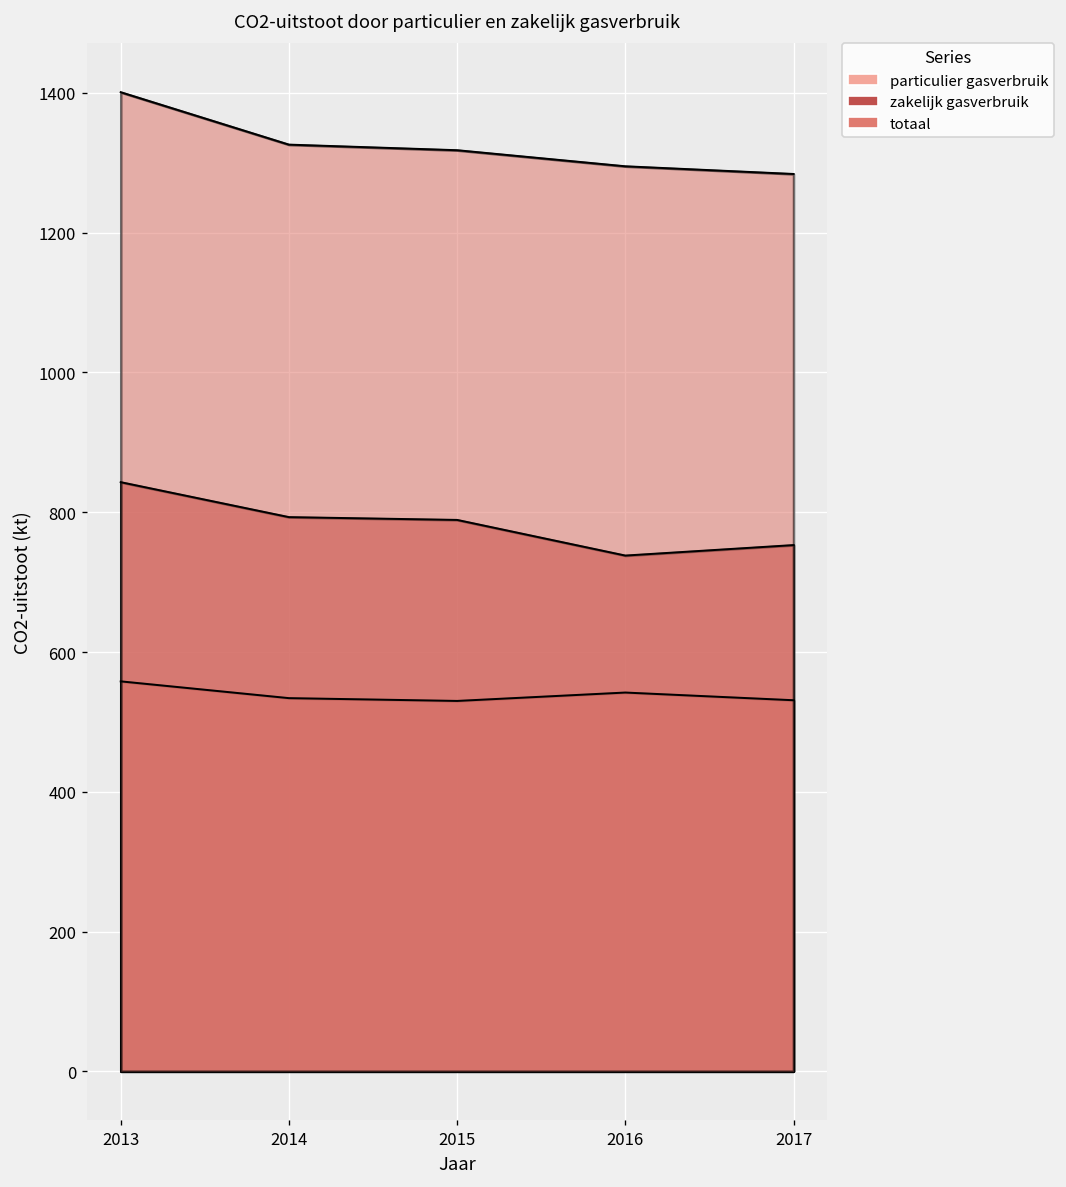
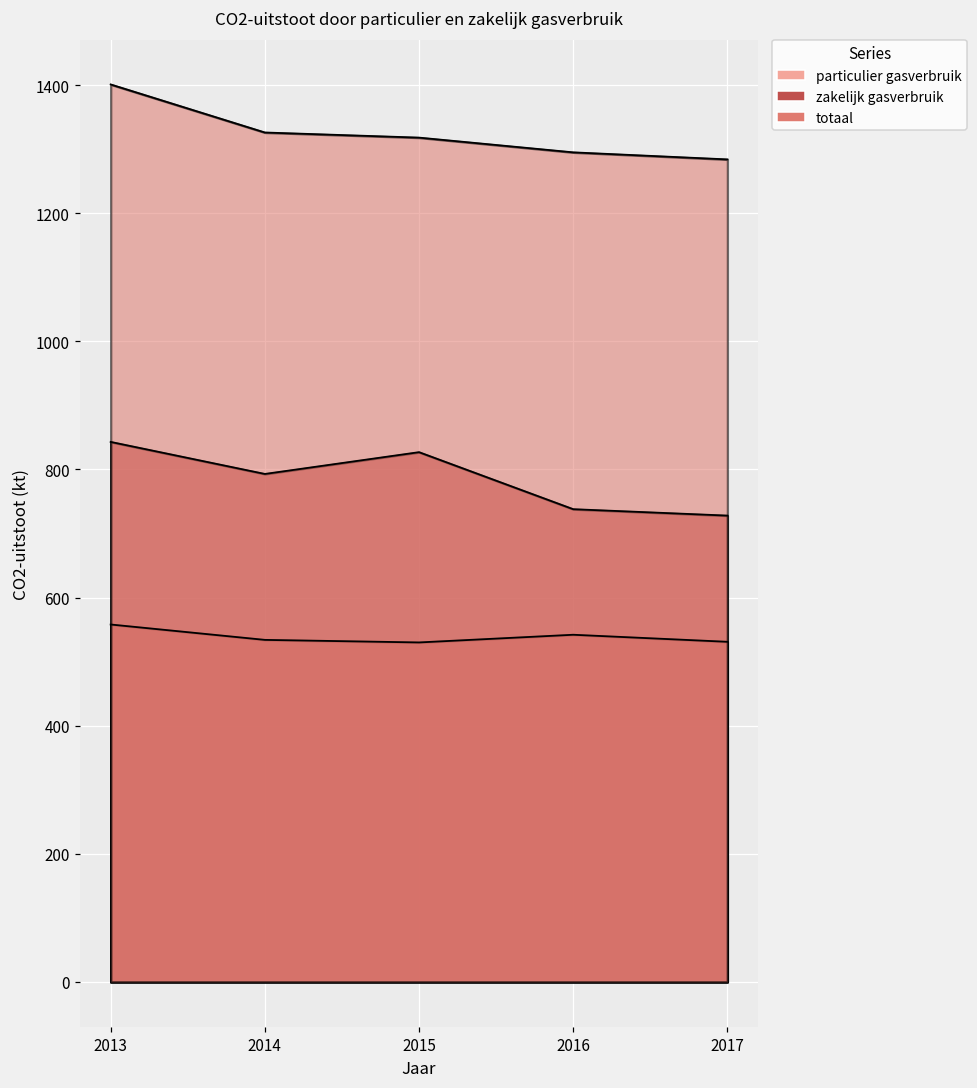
zakelijk gasverbruik, 2015: 790 -> 830
zakelijk gasverbruik, 2017: 750 -> 730
